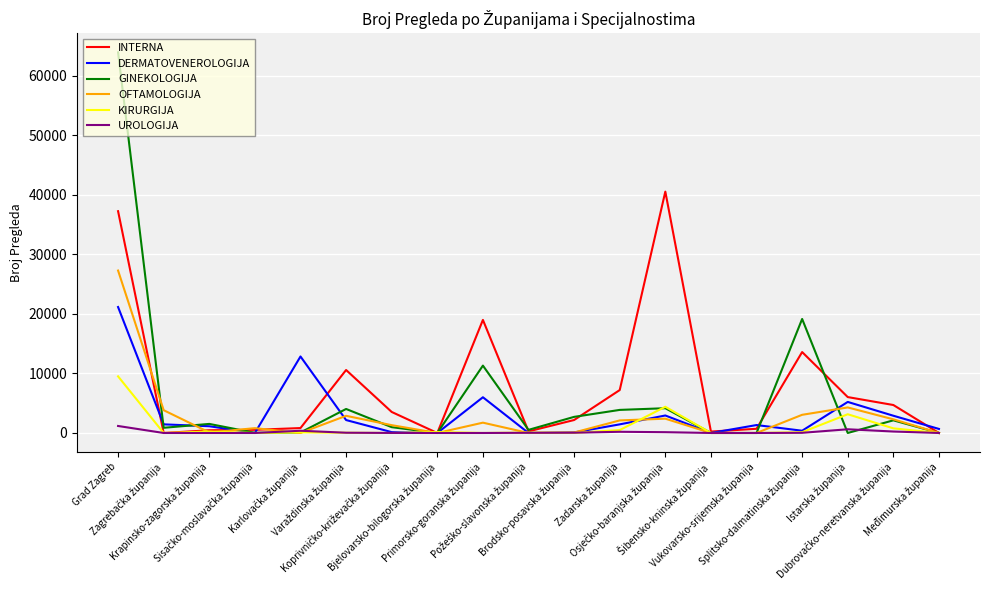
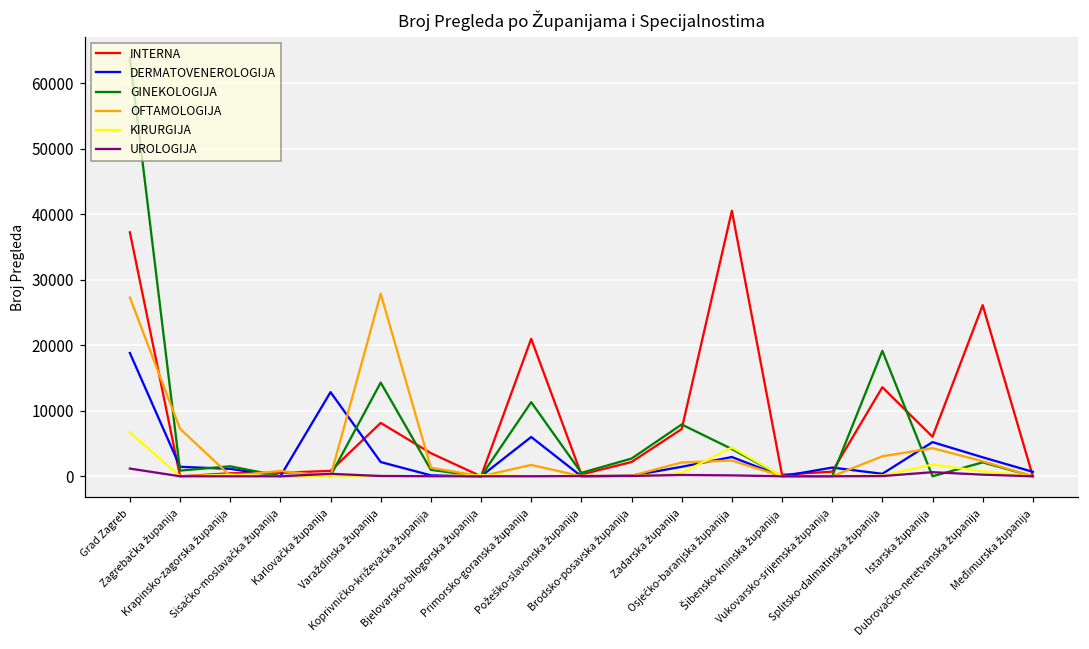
DERMATOVENEROLOGIJA, Grad Zagreb: 21000 -> 19000
KIRURGIJA, Grad Zagreb: 10000 -> 7000
OFTAMOLOGIJA, Zagrebačka županija: 4000 -> 7000
INTERNA, Varaždinska županija: 11000 -> 8000
GINEKOLOGIJA, Varaždinska županija: 4000 -> 14000
OFTAMOLOGIJA, Varaždinska županija: 3000 -> 28000
INTERNA, Primorsko-goranska županija: 19000 -> 21000
GINEKOLOGIJA, Zadarska županija: 4000 -> 8000
KIRURGIJA, Istarska županija: 3000 -> 2000
INTERNA, Dubrovačko-neretvanska županija: 5000 -> 26000
